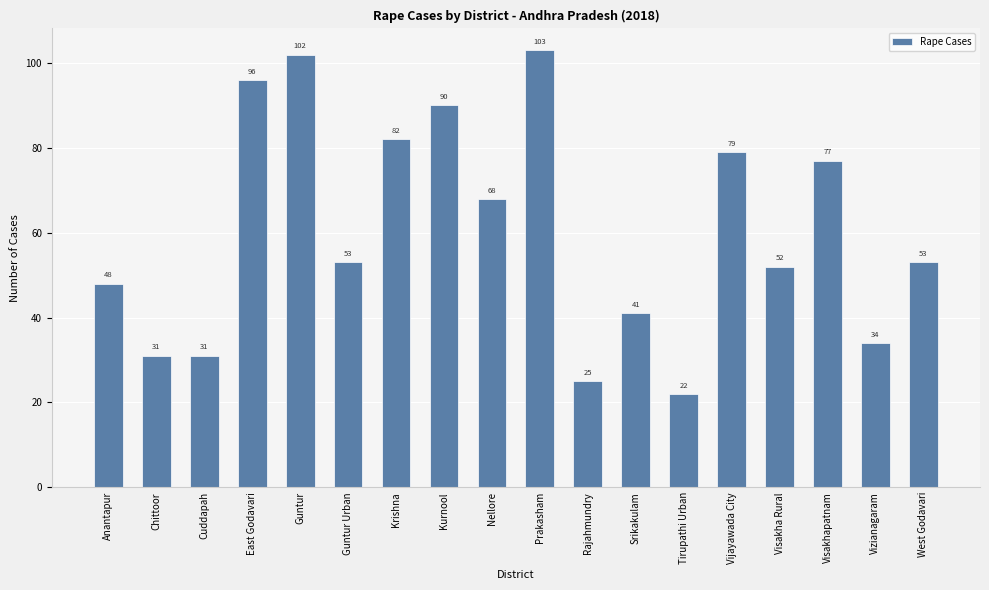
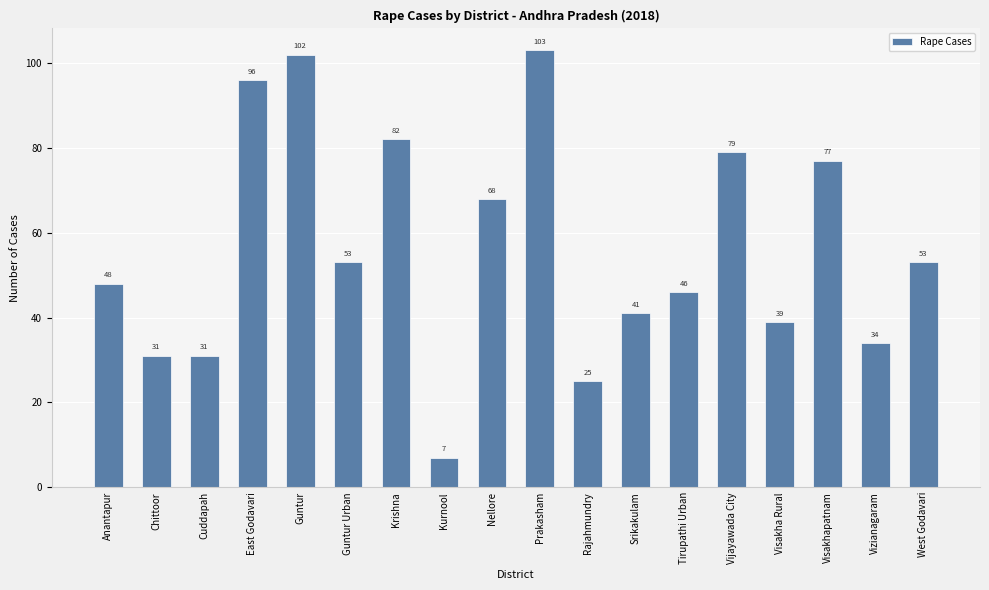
Kurnool: 90 -> 7
Tirupathi Urban: 22 -> 46
Visakha Rural: 52 -> 39
